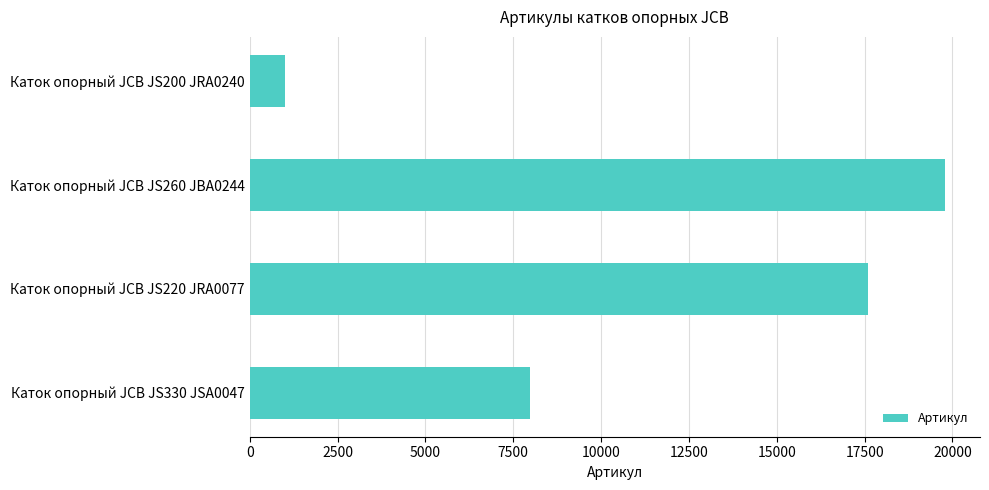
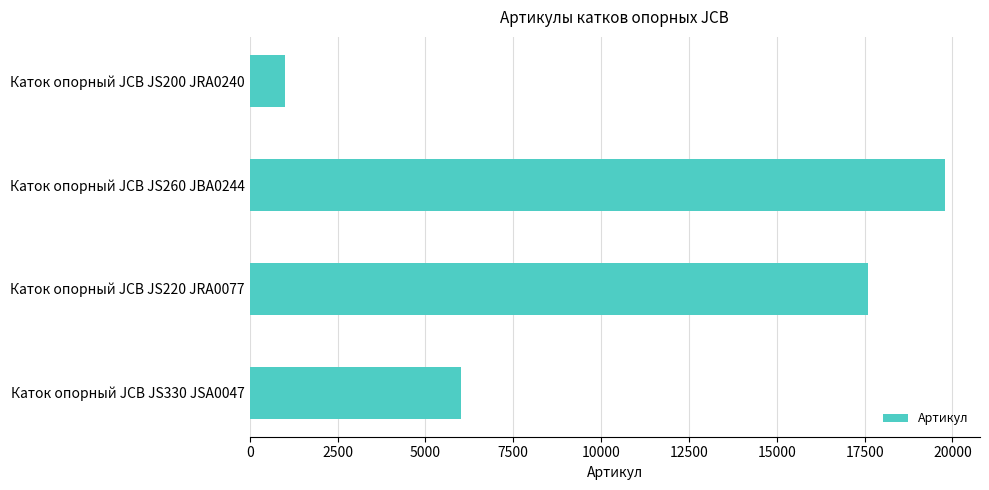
Каток опорный JCB JS330 JSA0047: 8000 -> 6000
